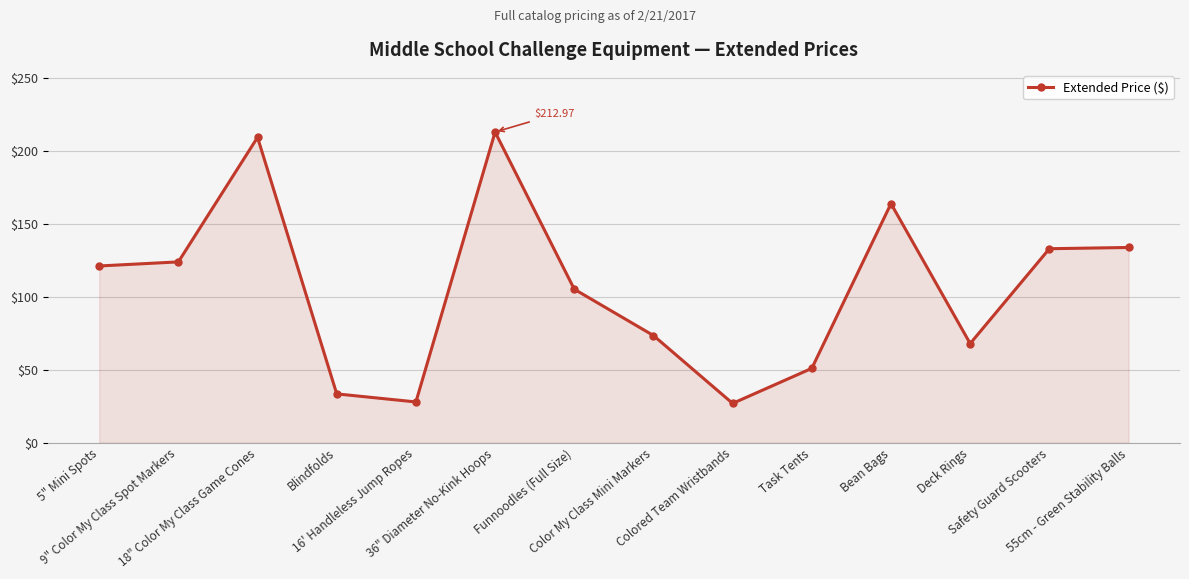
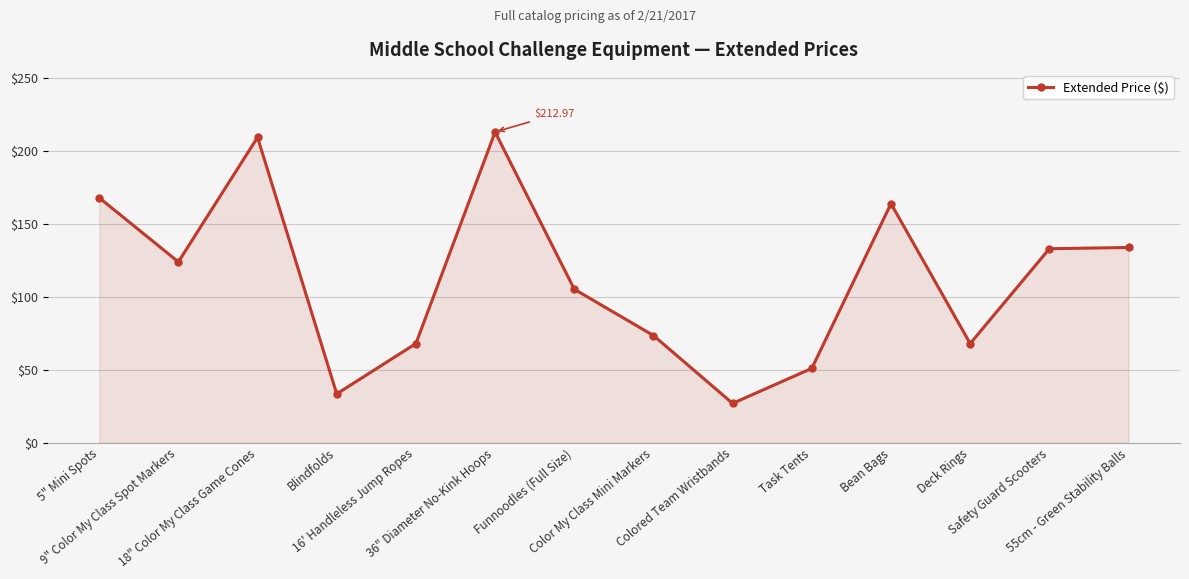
5" Mini Spots: $121 -> $168
16' Handleless Jump Ropes: $28 -> $68
